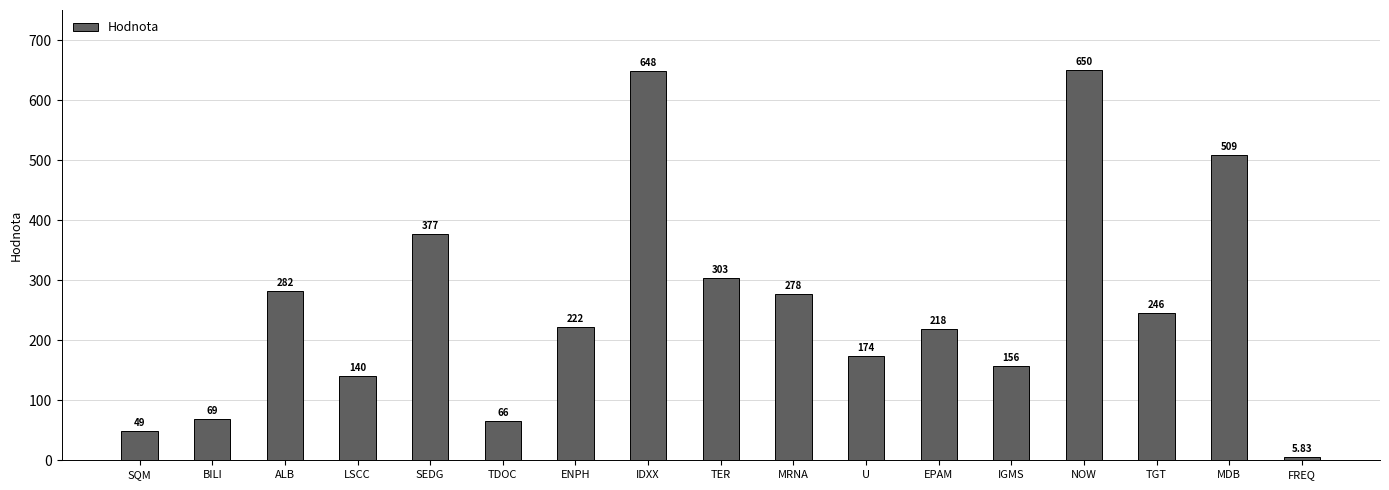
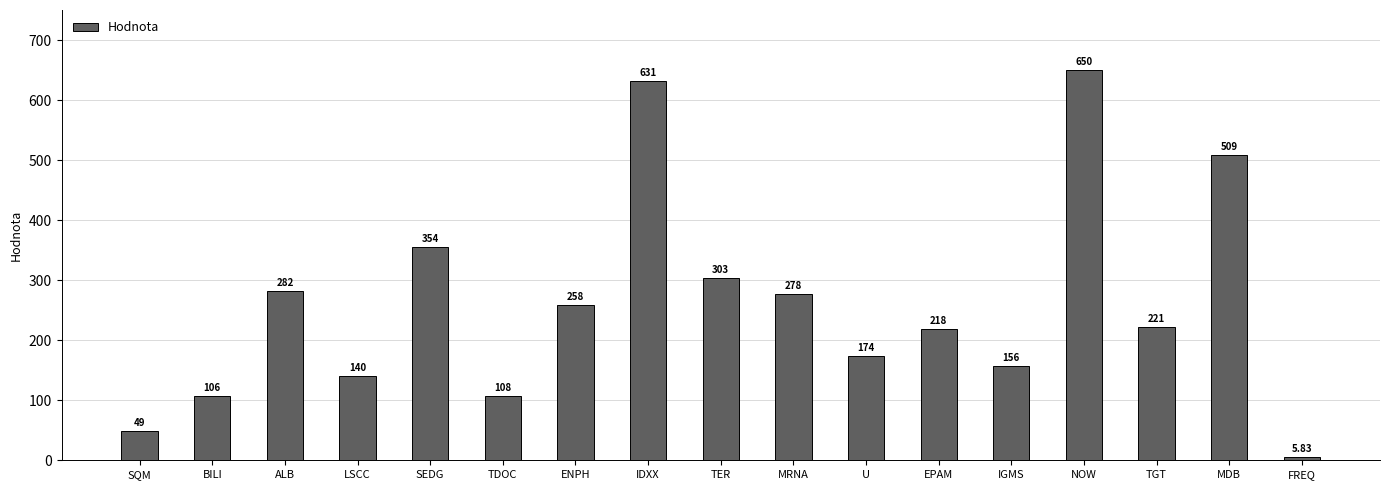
BILI: 69 -> 106
SEDG: 377 -> 354
TDOC: 66 -> 108
ENPH: 222 -> 258
IDXX: 648 -> 631
TGT: 246 -> 221
